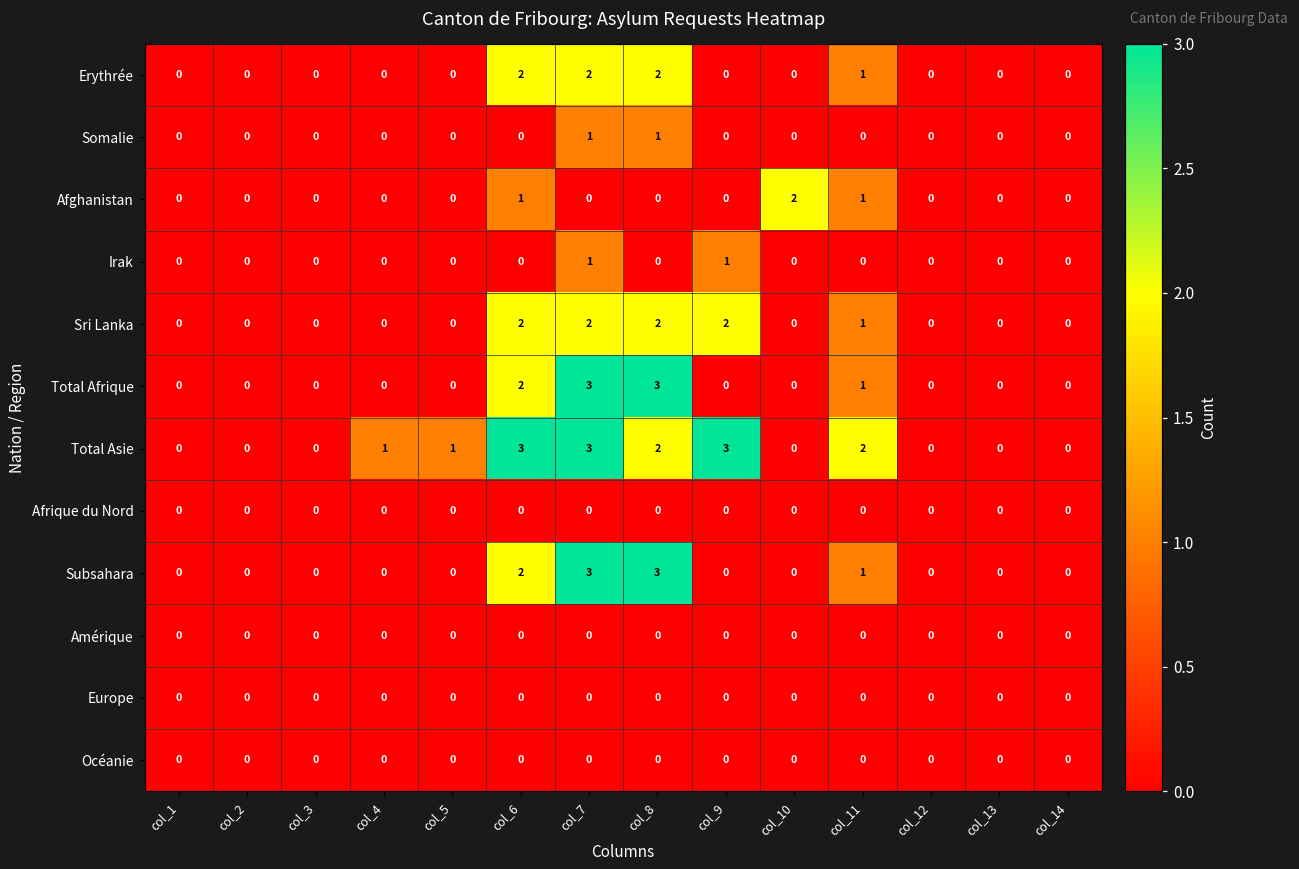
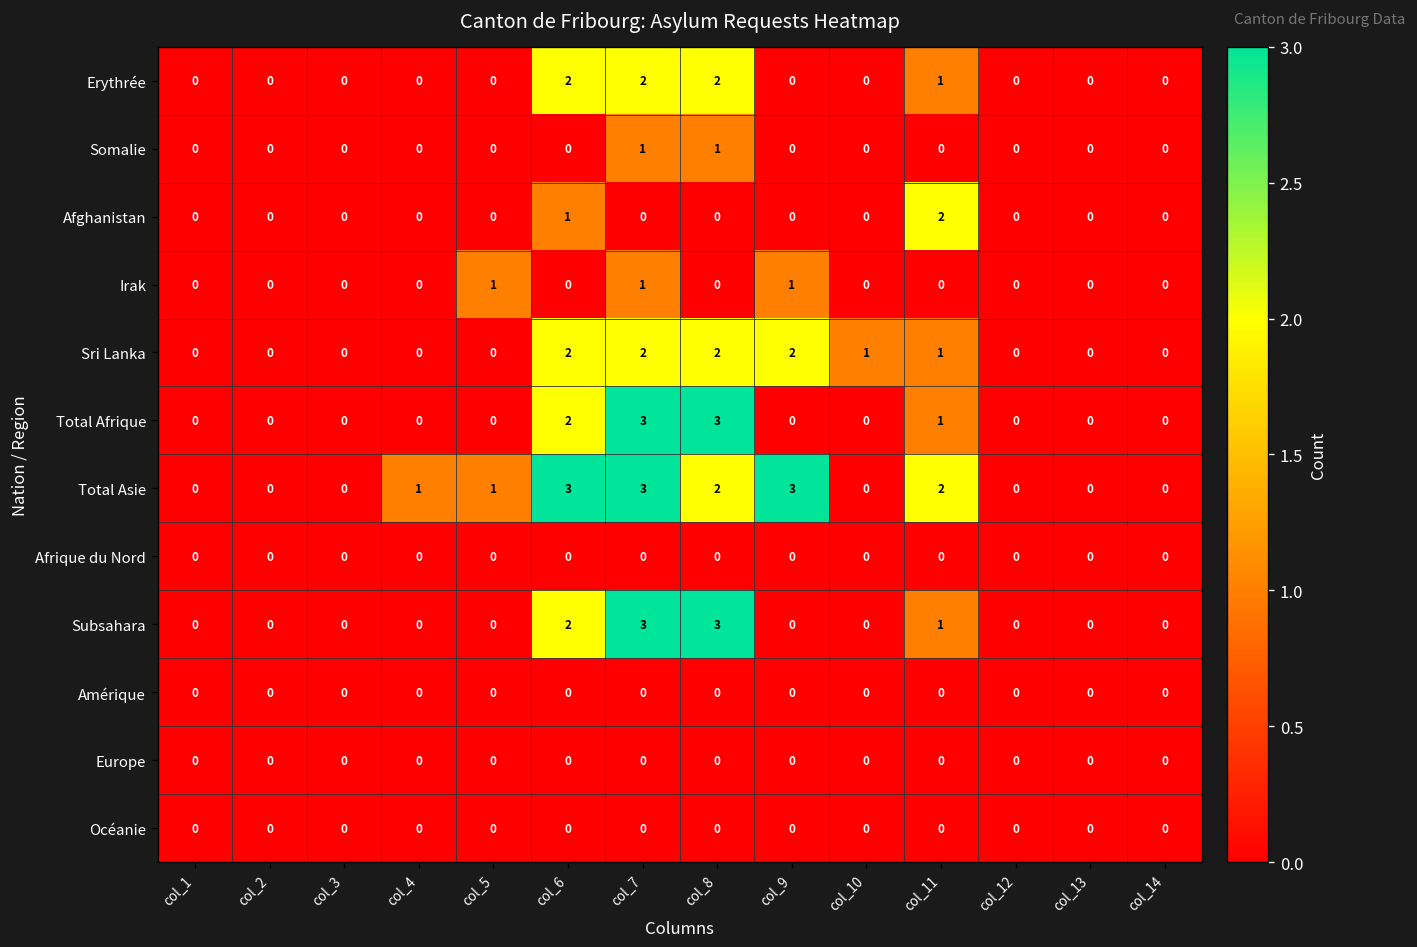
Afghanistan, col_10: 2 -> 0
Afghanistan, col_11: 1 -> 2
Irak, col_5: 0 -> 1
Sri Lanka, col_10: 0 -> 1
